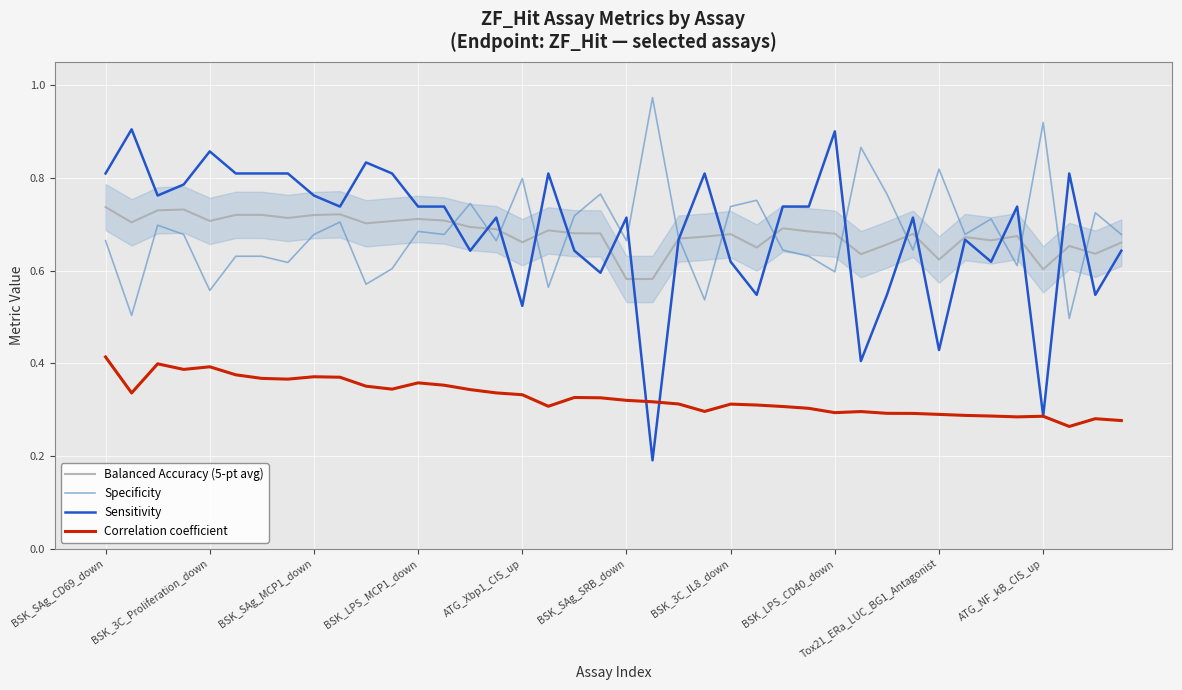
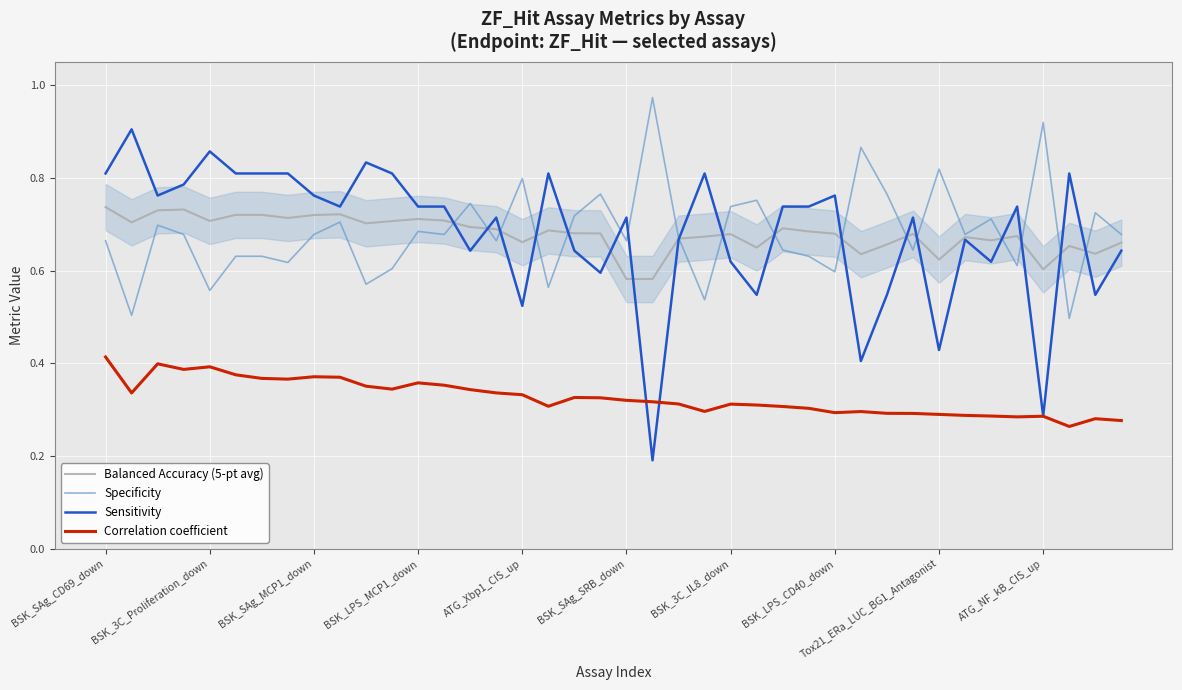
Sensitivity, BSK_LPS_CD40_down: 0.90 -> 0.76
